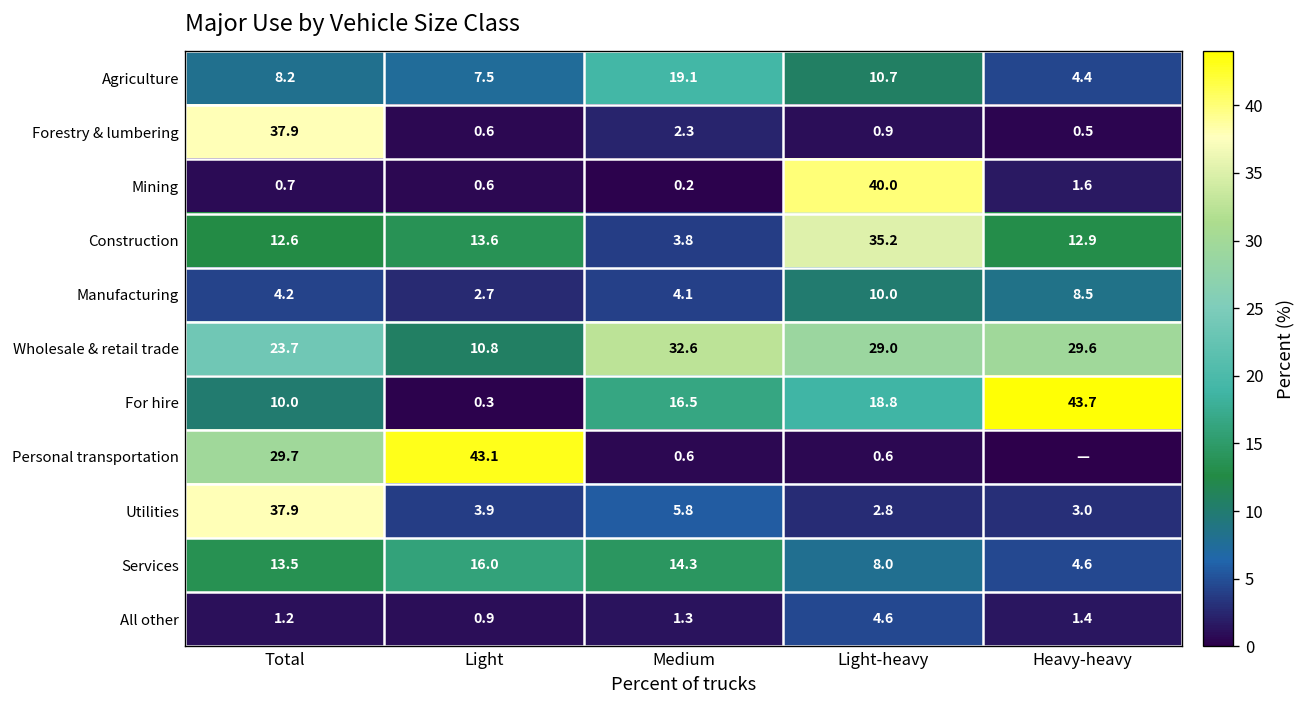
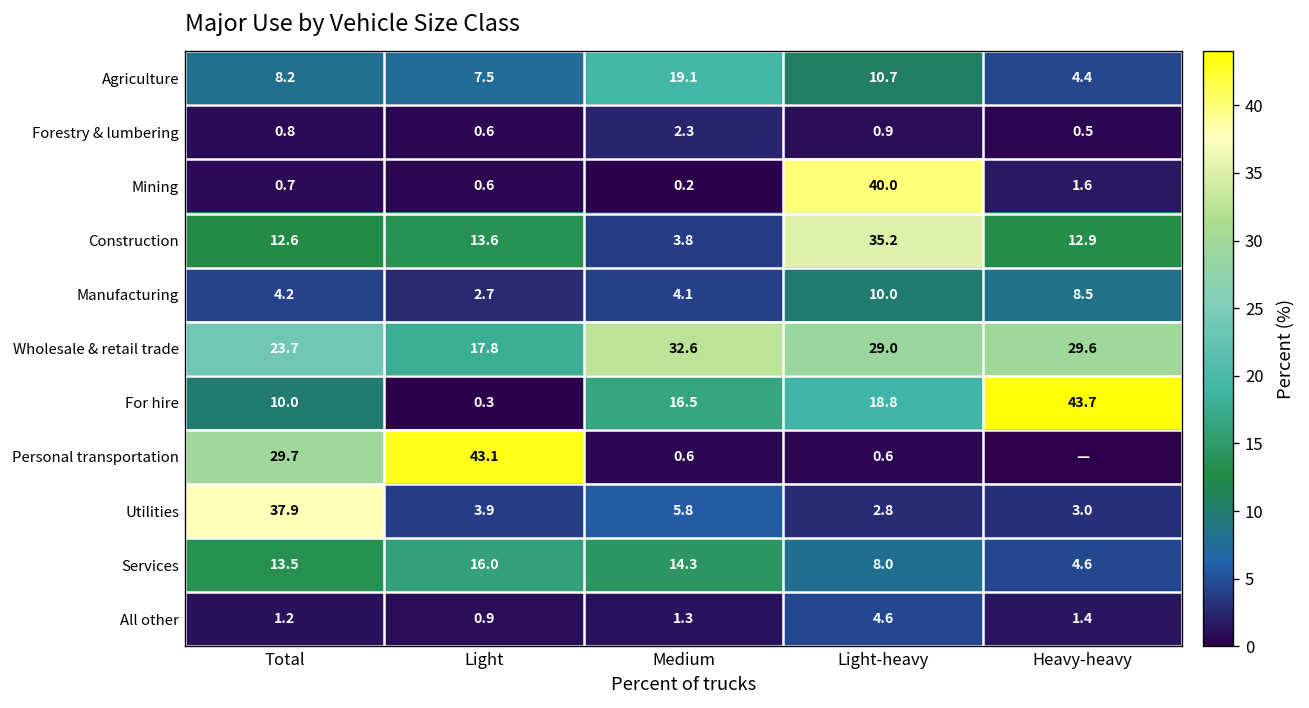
Forestry & lumbering, Total: 37.9 -> 0.8
Wholesale & retail trade, Light: 10.8 -> 17.8
